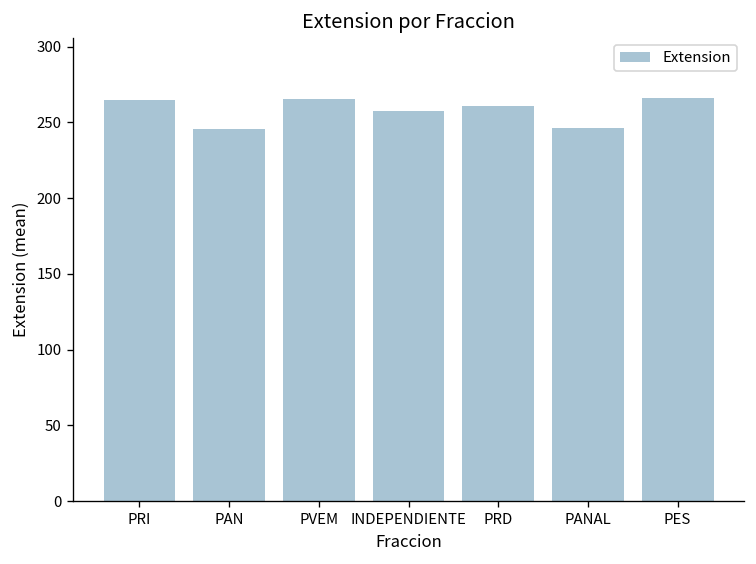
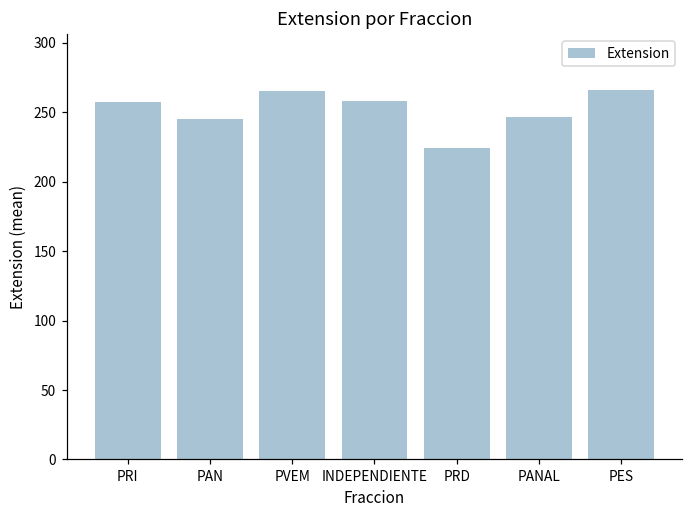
PRI: 265 -> 257
PRD: 261 -> 224
